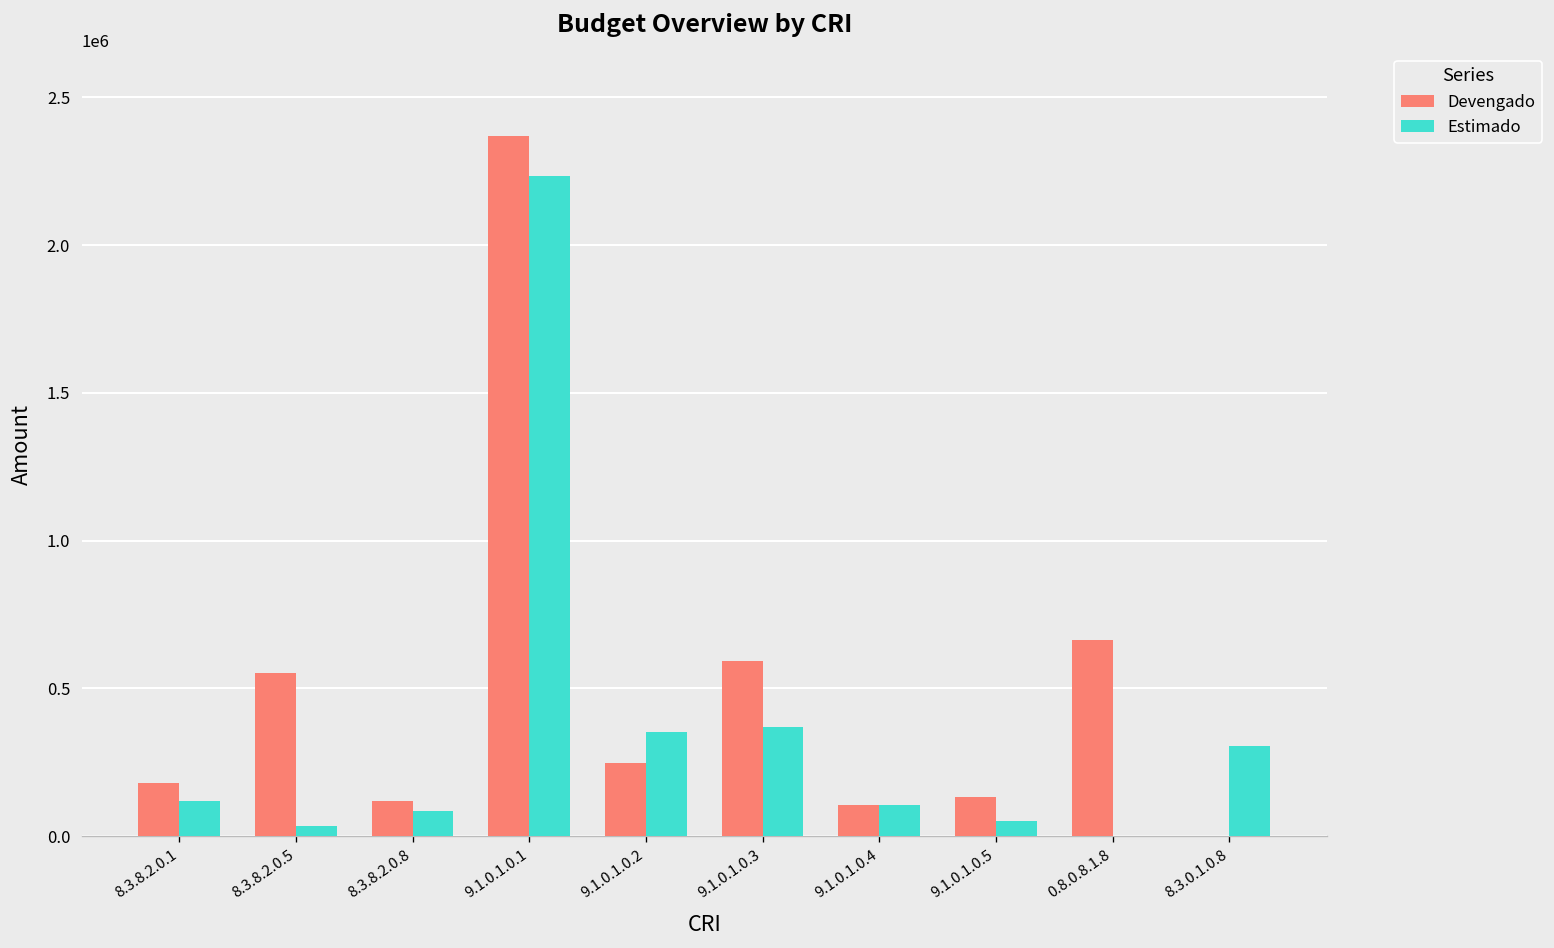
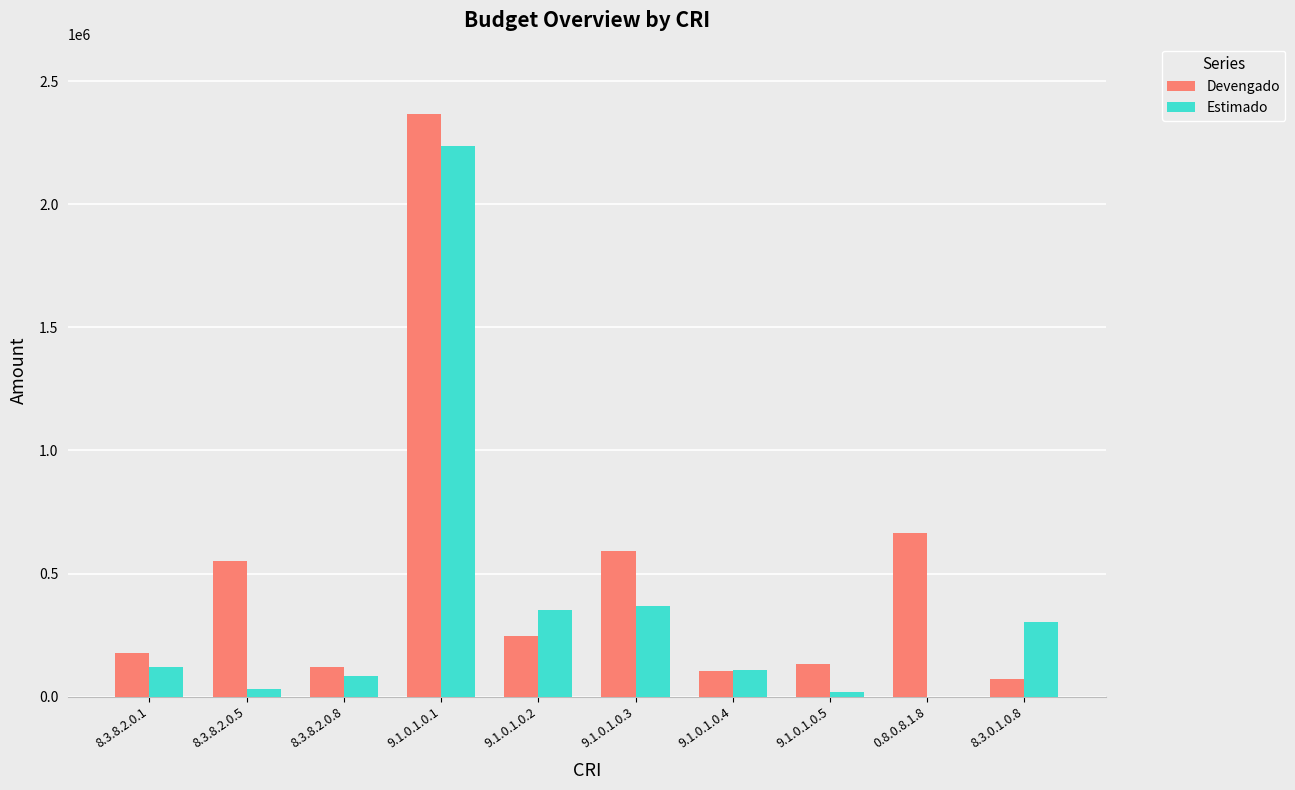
Estimado, 9.1.0.1.0.5: 50000 -> 20000
Devengado, 8.3.0.1.0.8: 0 -> 70000
